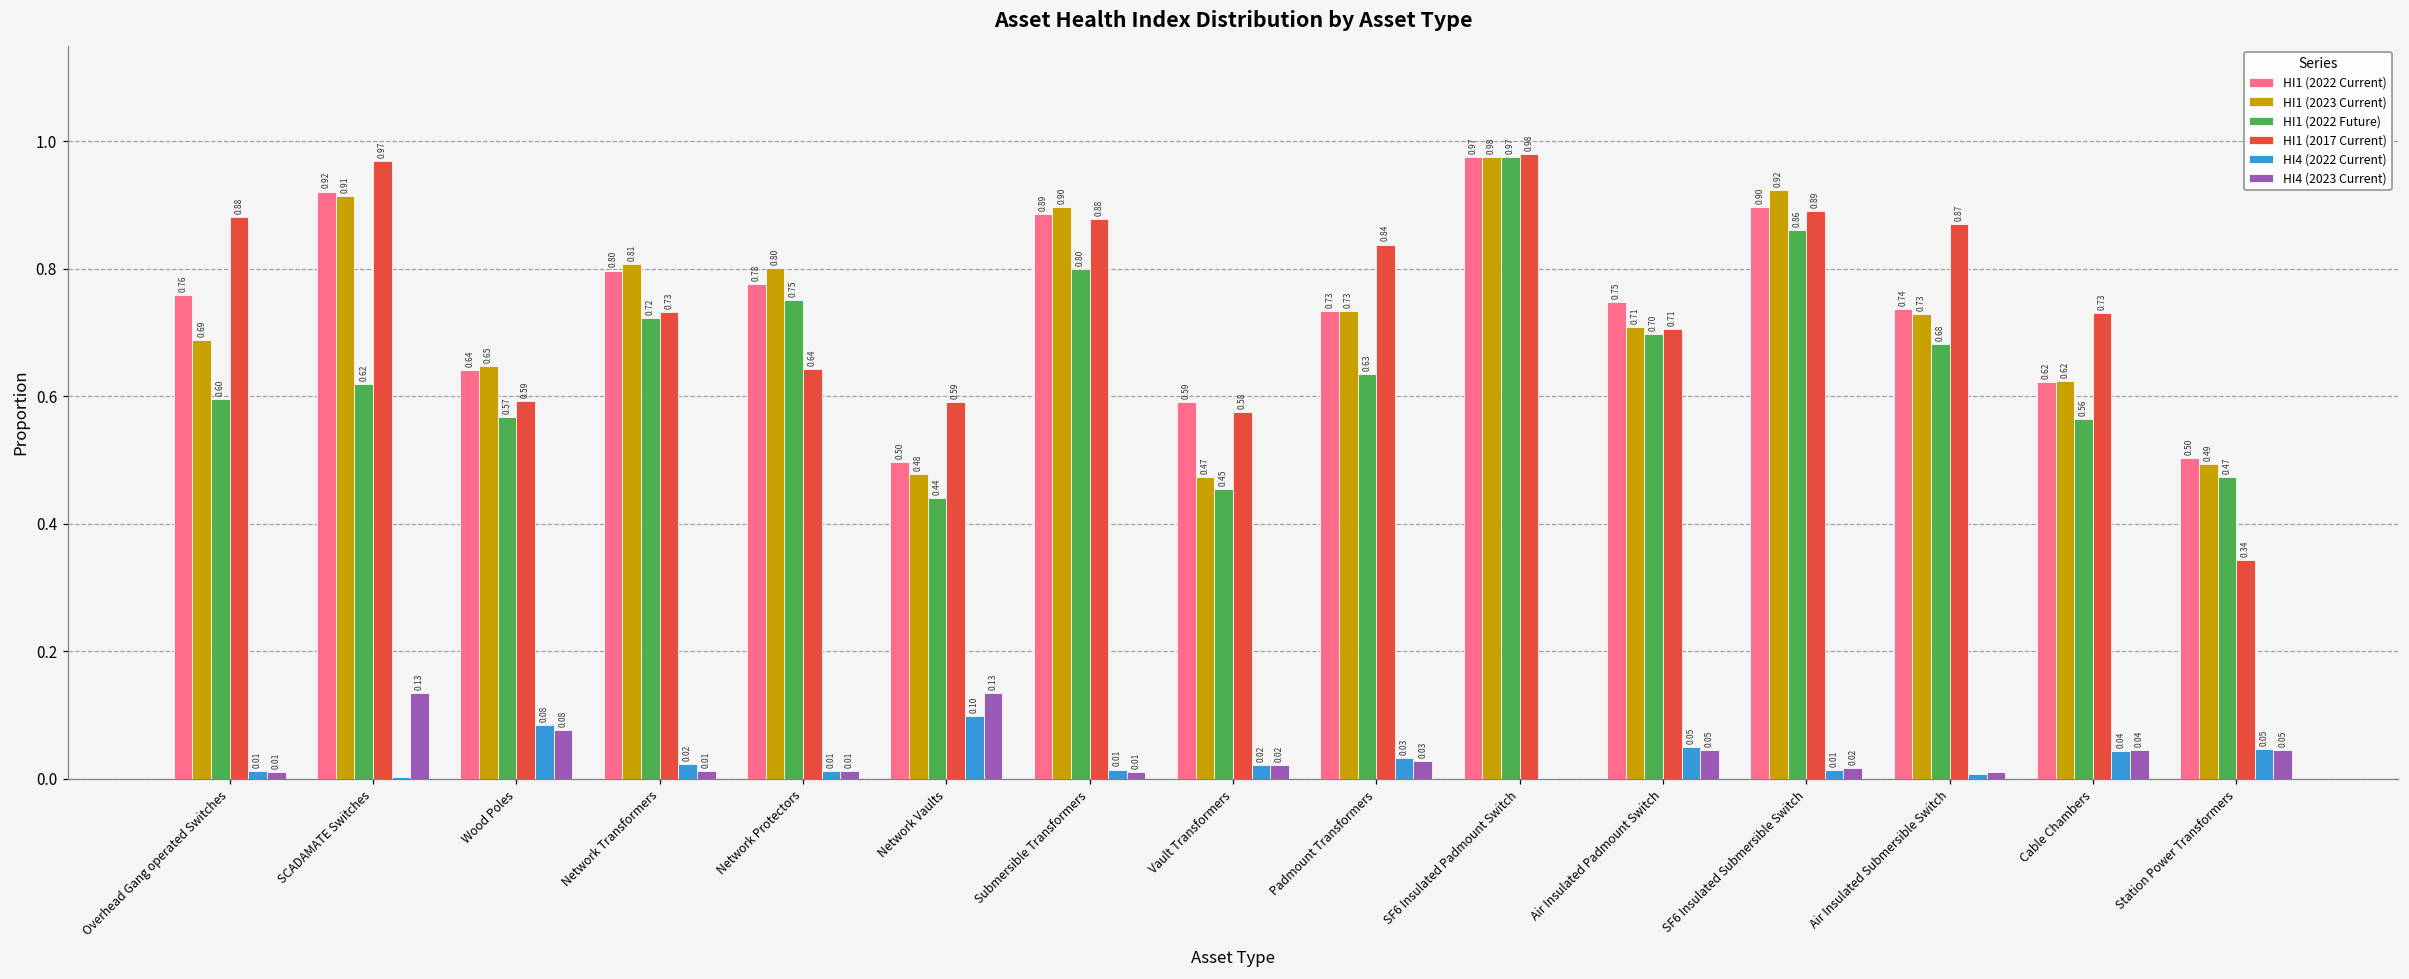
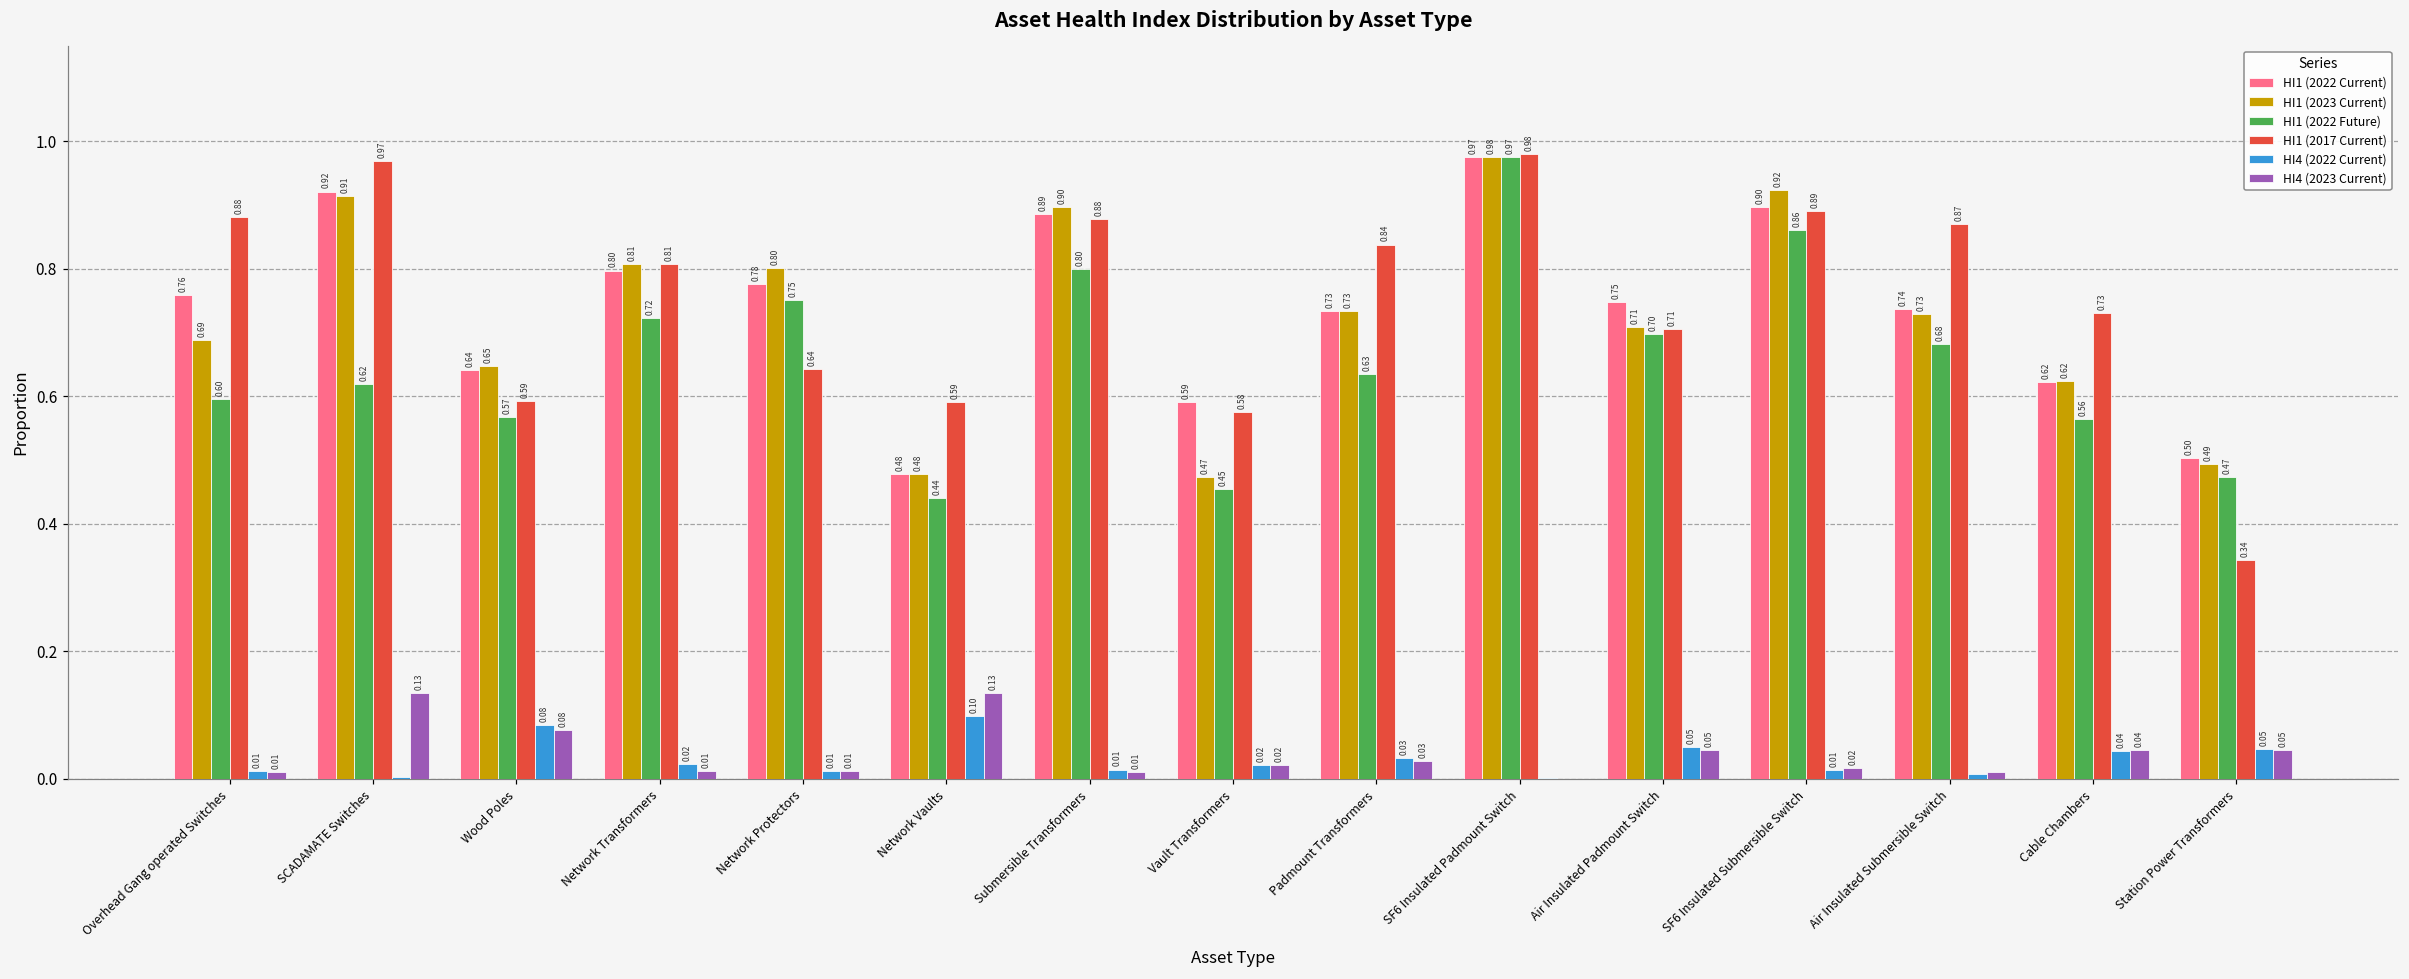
HI1 (2017 Current), Network Transformers: 0.73 -> 0.81
HI1 (2022 Current), Network Vaults: 0.50 -> 0.48
